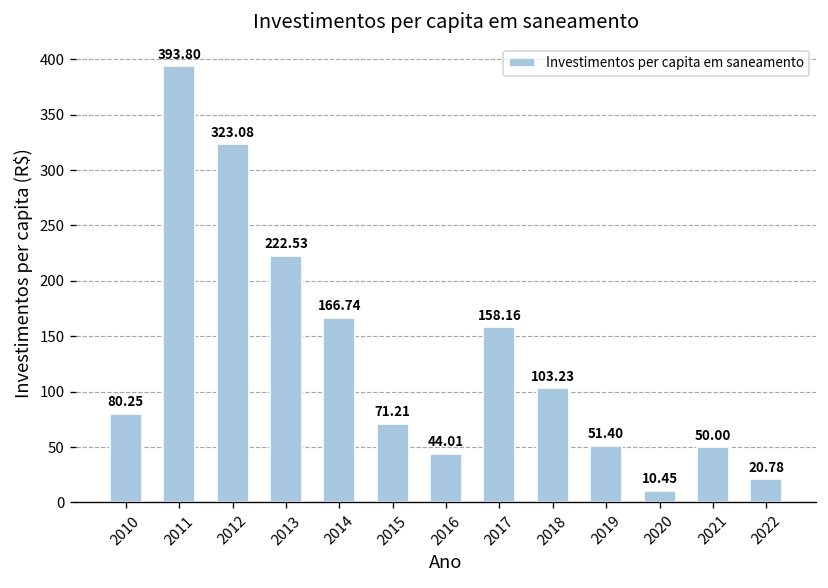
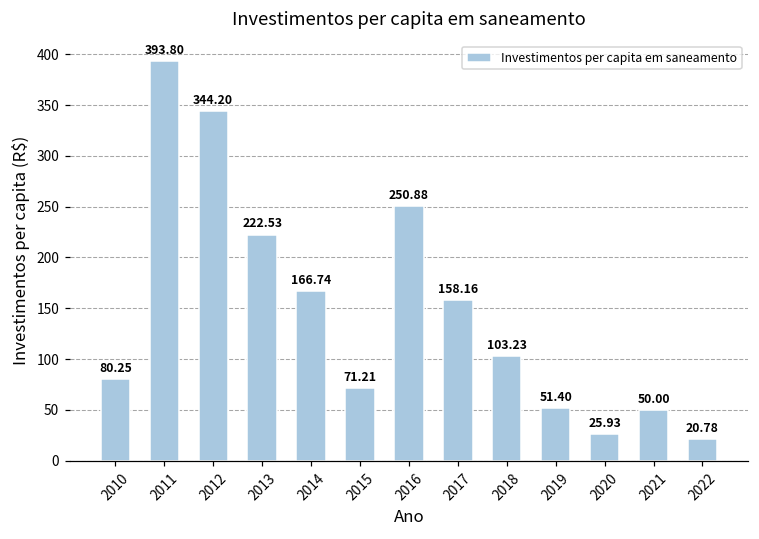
2012: 323.08 -> 344.20
2016: 44.01 -> 250.88
2020: 10.45 -> 25.93
